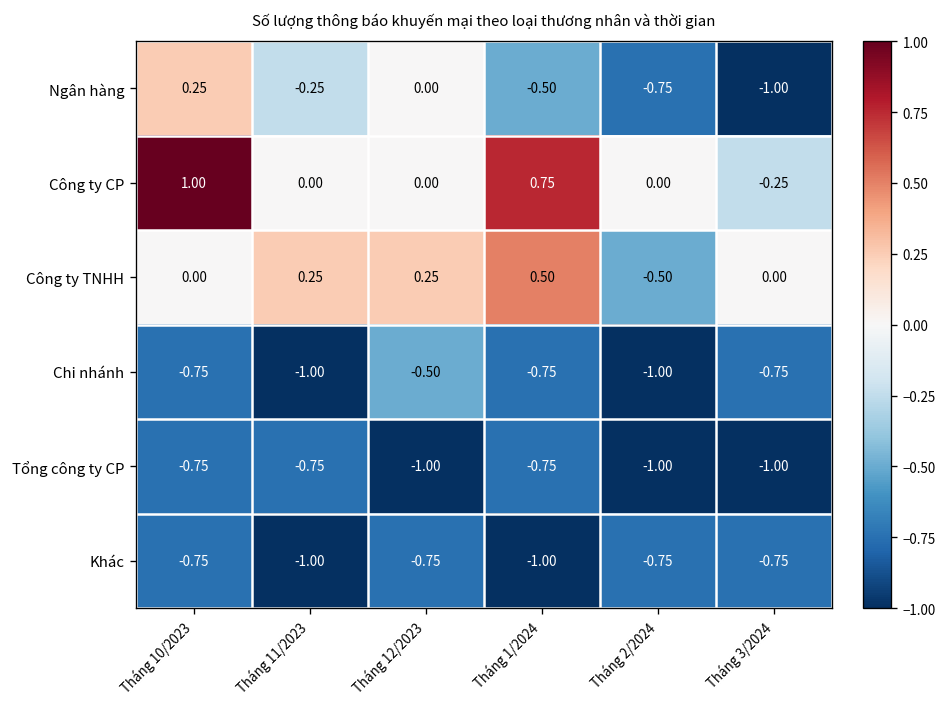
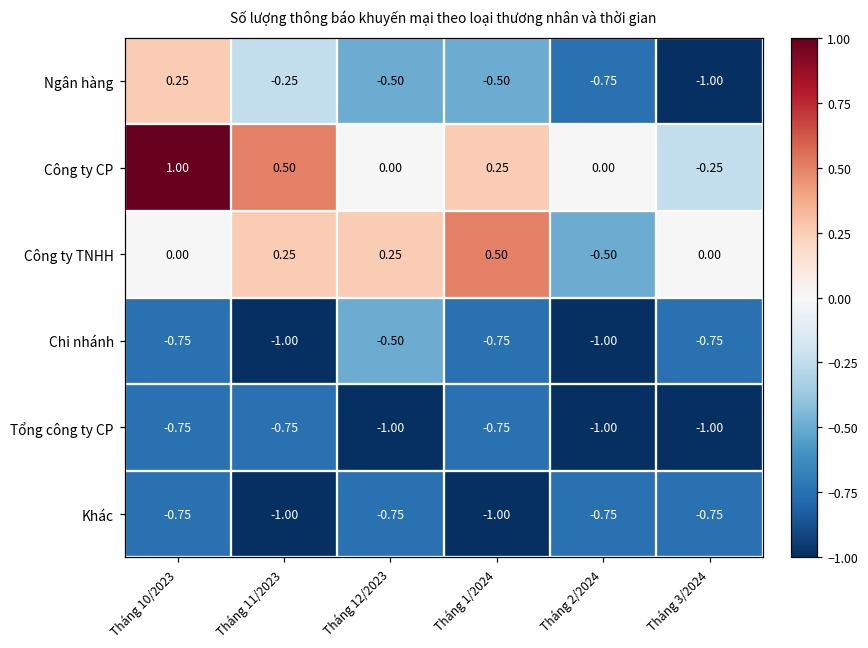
Ngân hàng, Tháng 12/2023: 0.00 -> -0.50
Công ty CP, Tháng 11/2023: 0.00 -> 0.50
Công ty CP, Tháng 1/2024: 0.75 -> 0.25
